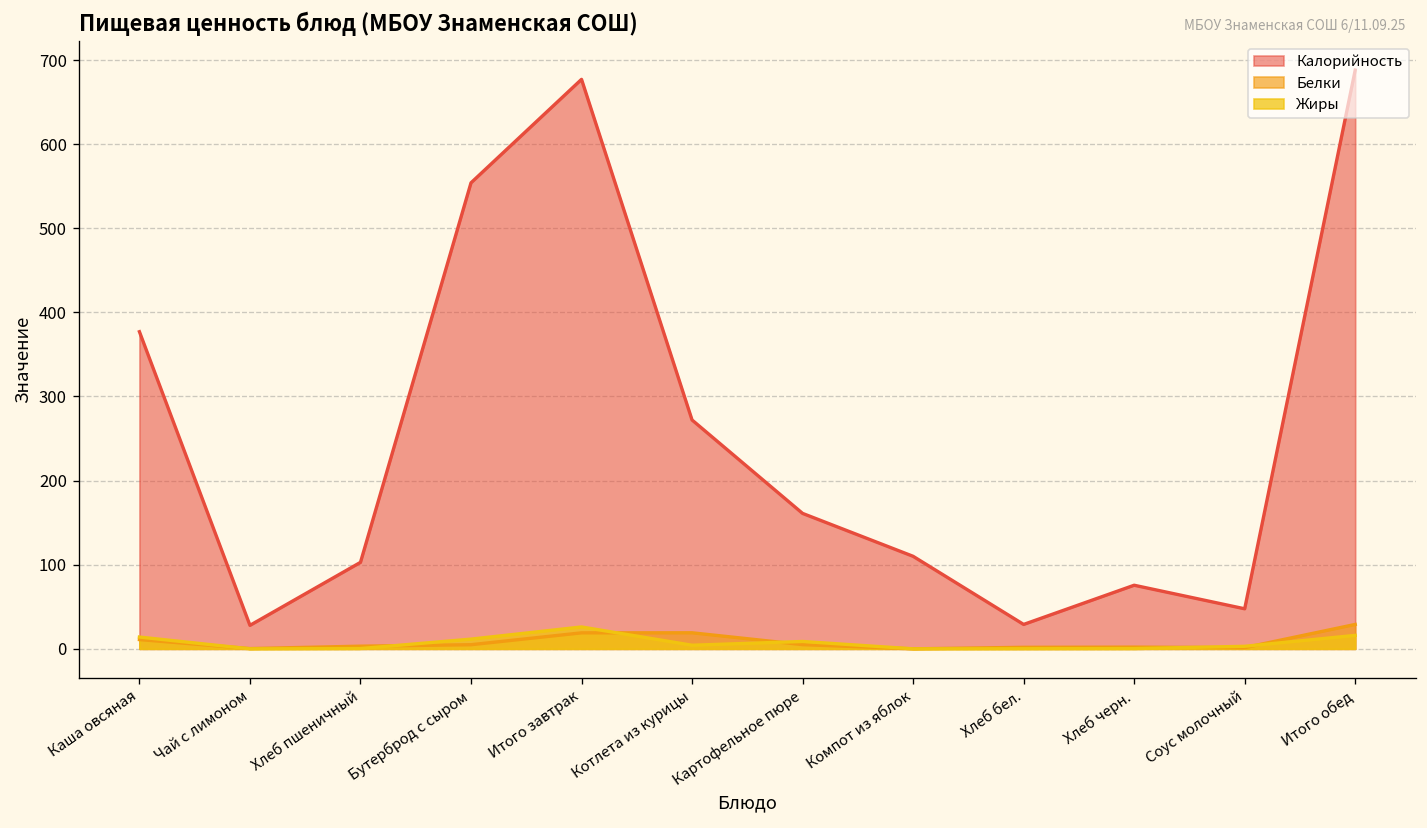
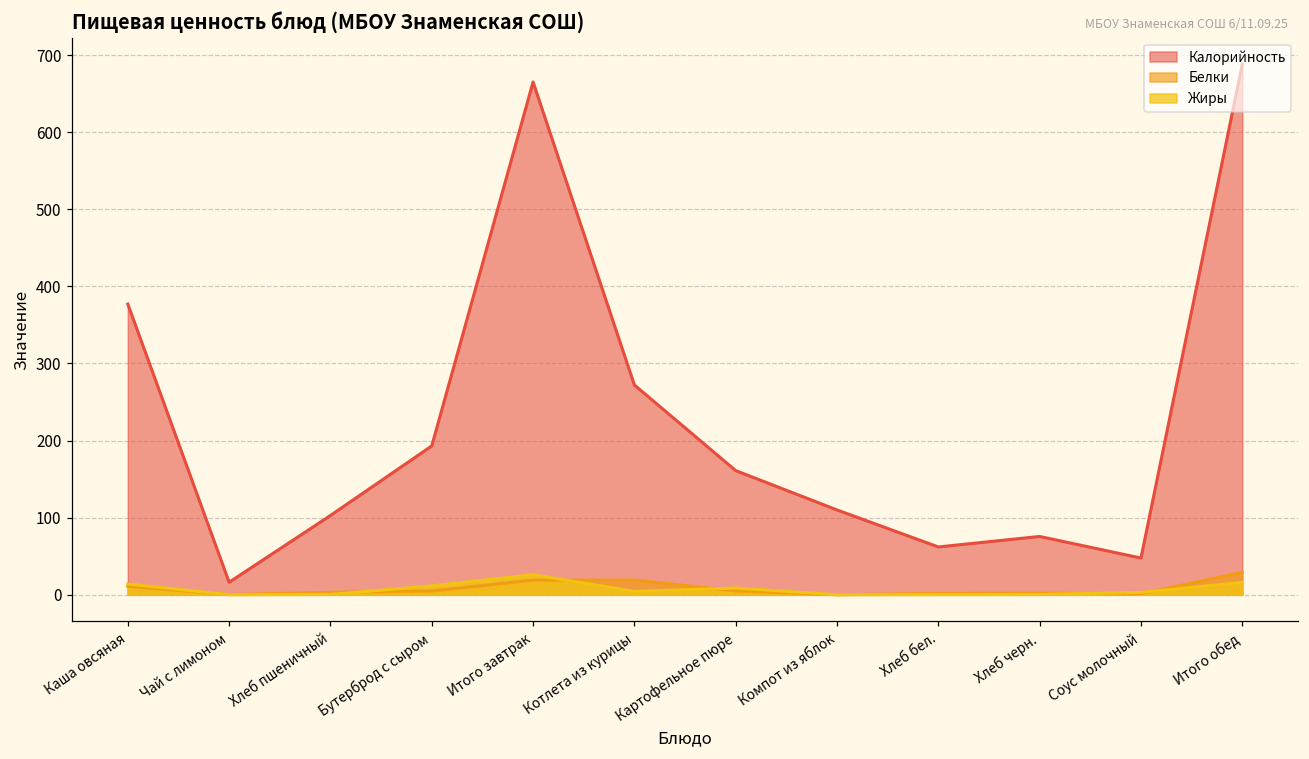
Калорийность, Чай с лимоном: 30 -> 20
Калорийность, Бутерброд с сыром: 550 -> 190
Калорийность, Итого завтрак: 680 -> 670
Калорийность, Хлеб бел.: 30 -> 60
